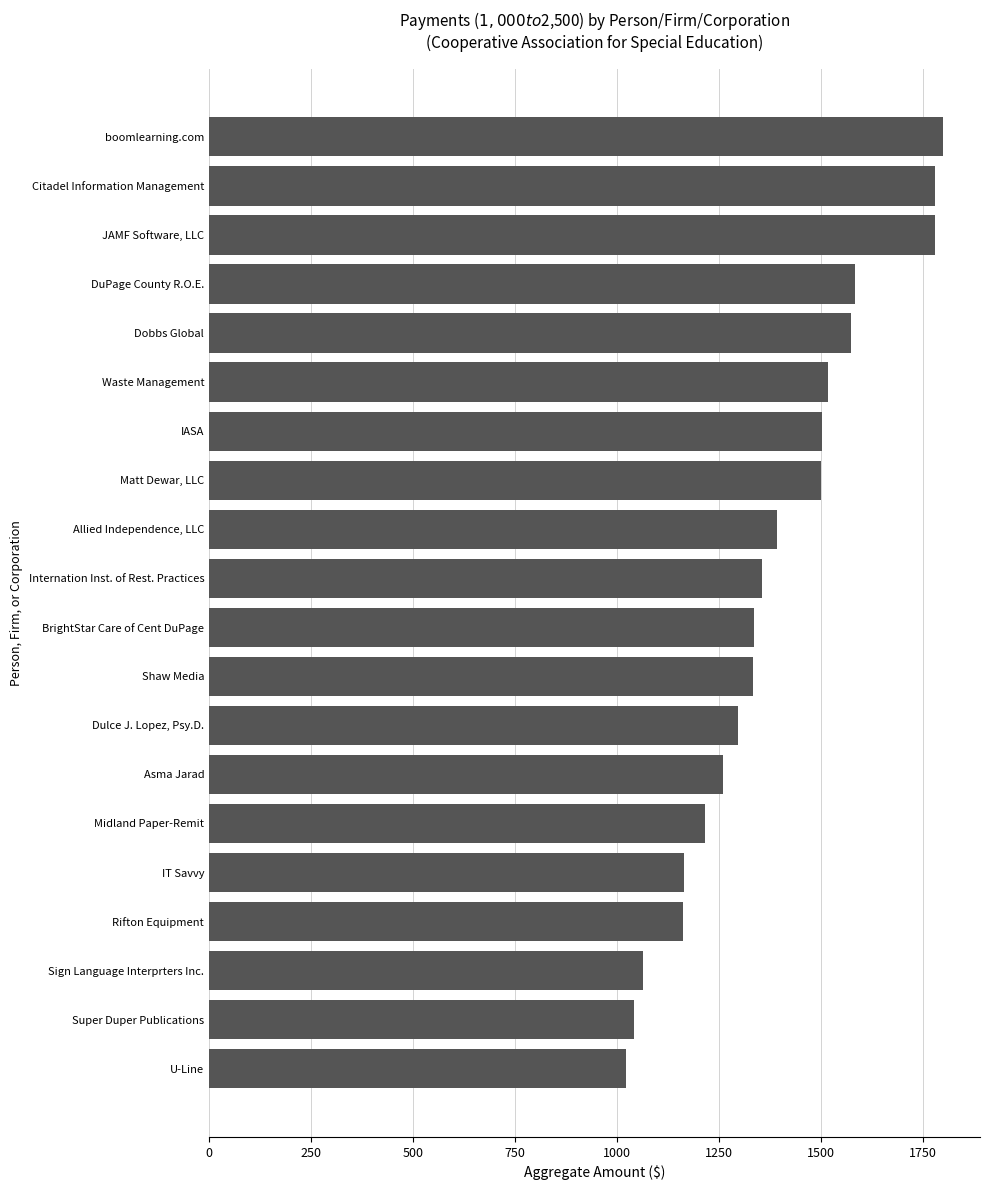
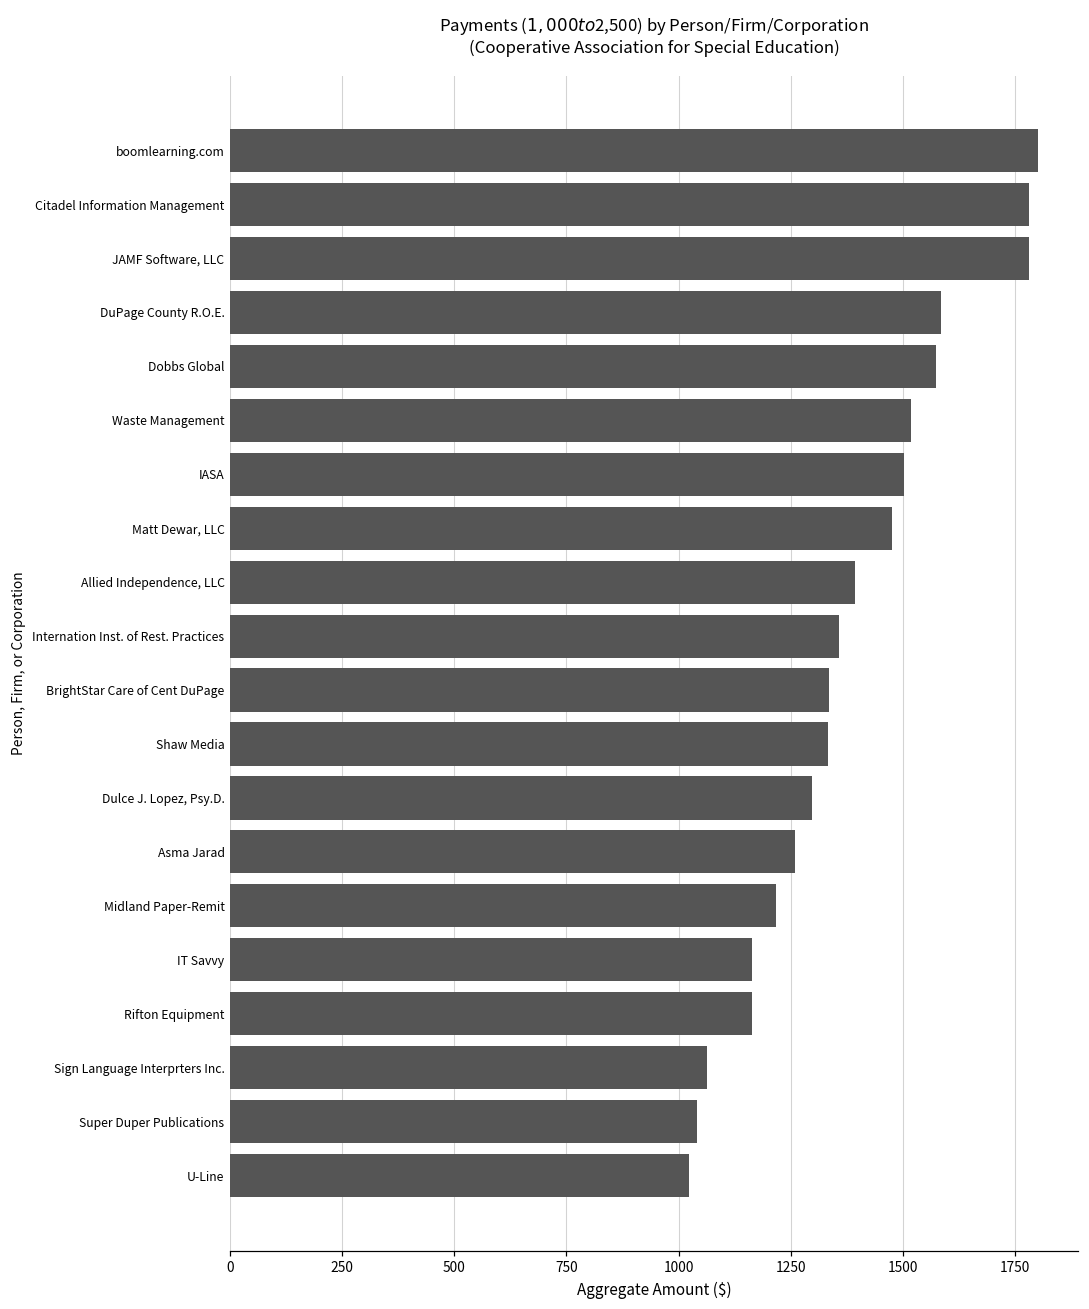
Matt Dewar, LLC: 1500 -> 1480
